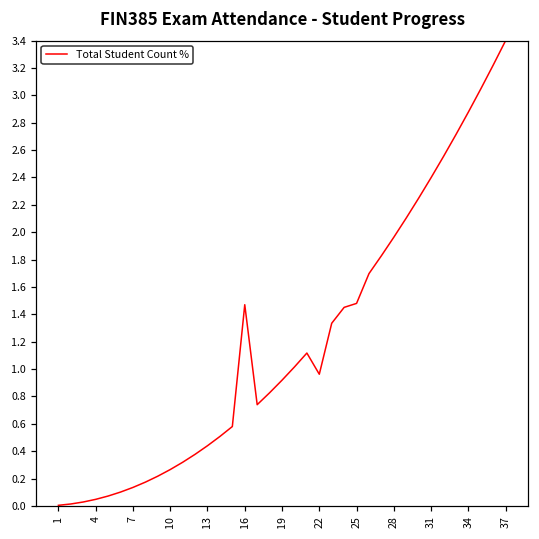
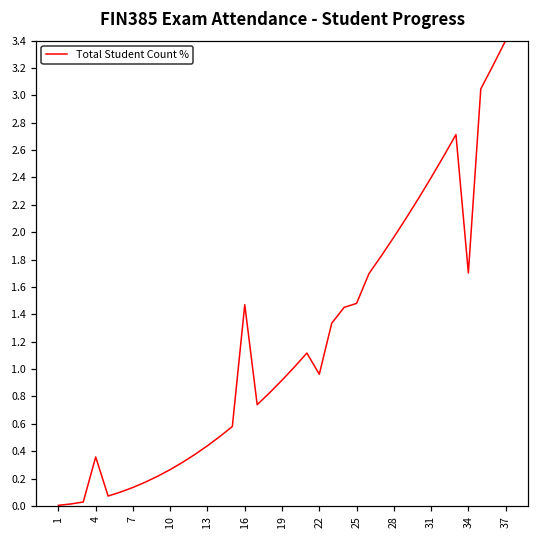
4: 0.05 -> 0.36
34: 2.88 -> 1.70
